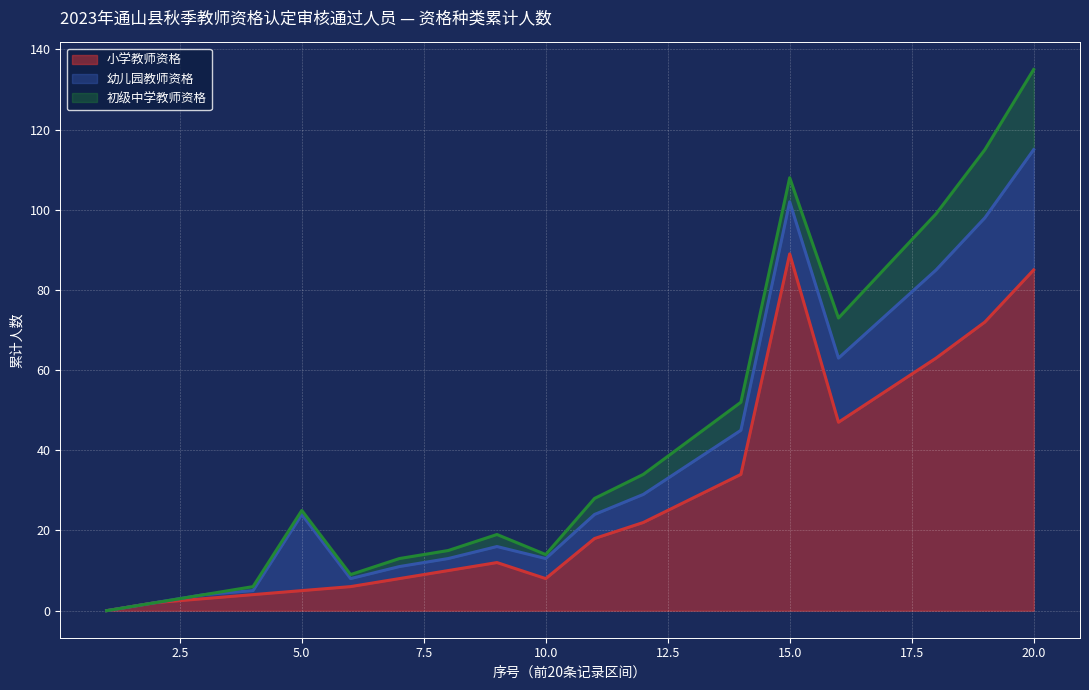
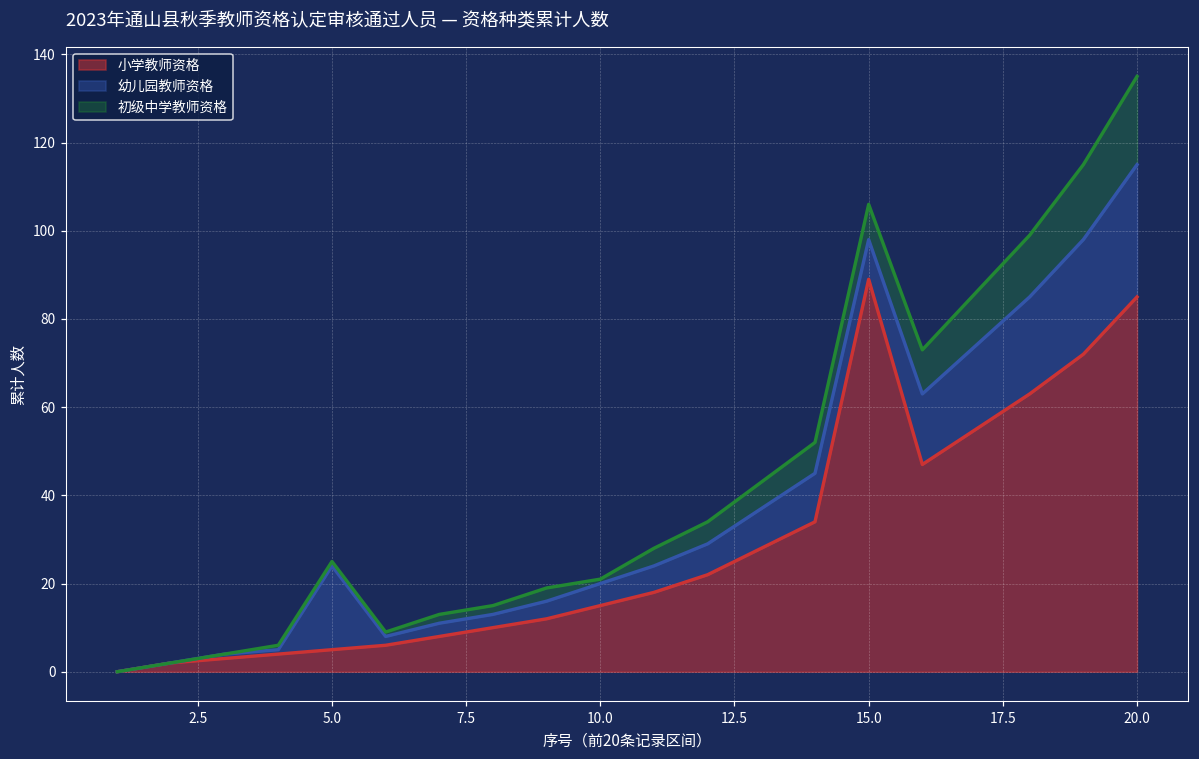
小学教师资格, 10.0: 8 -> 15
幼儿园教师资格, 15.0: 13 -> 9
初级中学教师资格, 15.0: 6 -> 8
